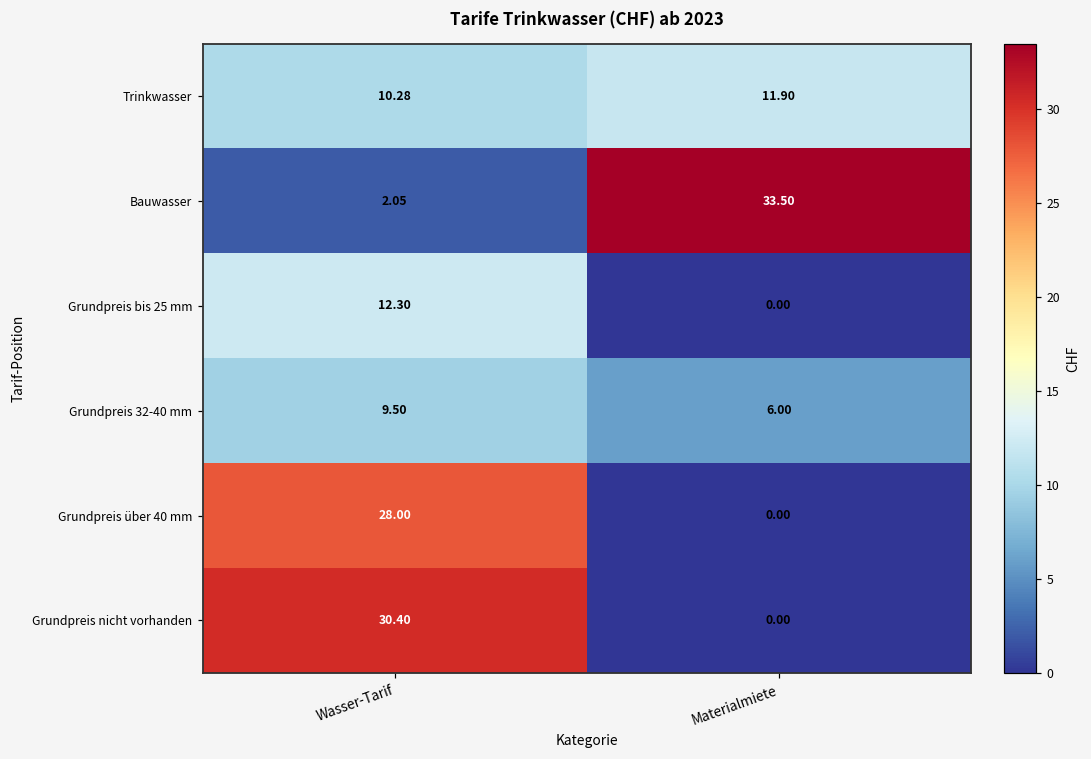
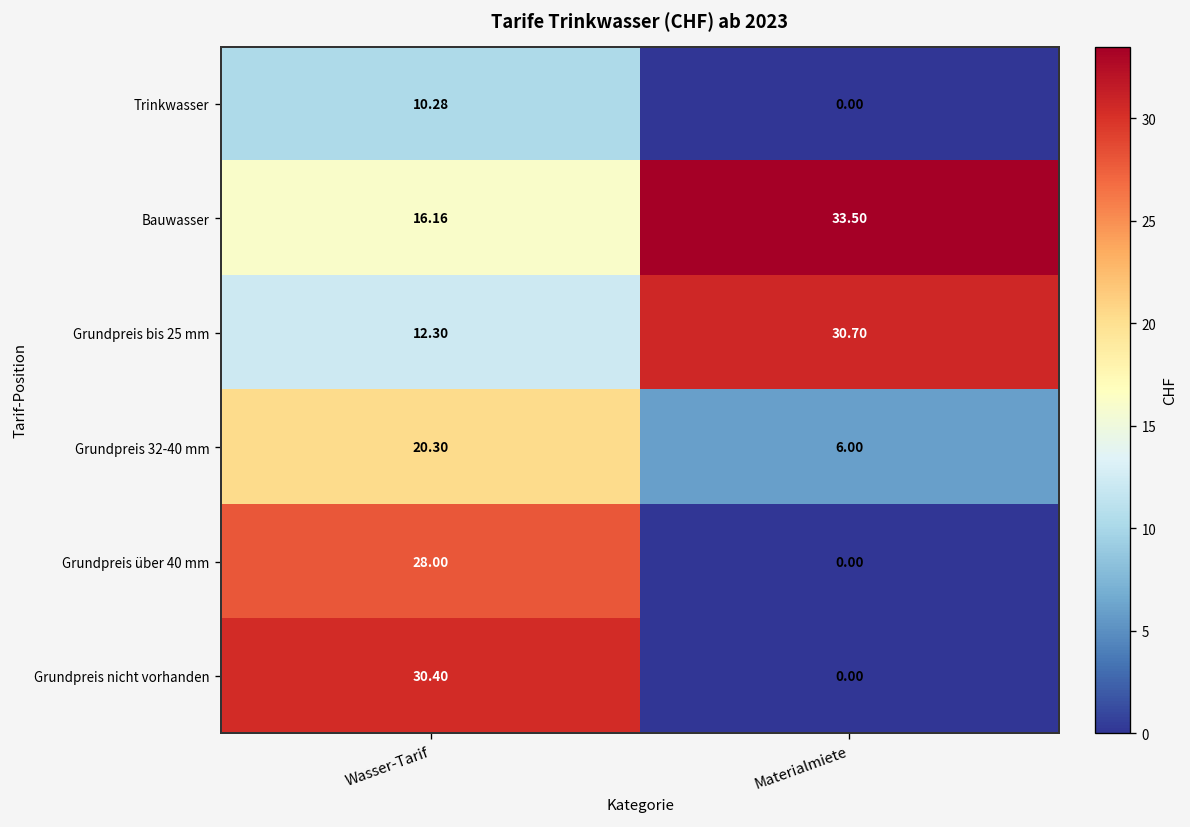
Trinkwasser, Materialmiete: 11.90 -> 0.00
Bauwasser, Wasser-Tarif: 2.05 -> 16.16
Grundpreis bis 25 mm, Materialmiete: 0.00 -> 30.70
Grundpreis 32-40 mm, Wasser-Tarif: 9.50 -> 20.30
